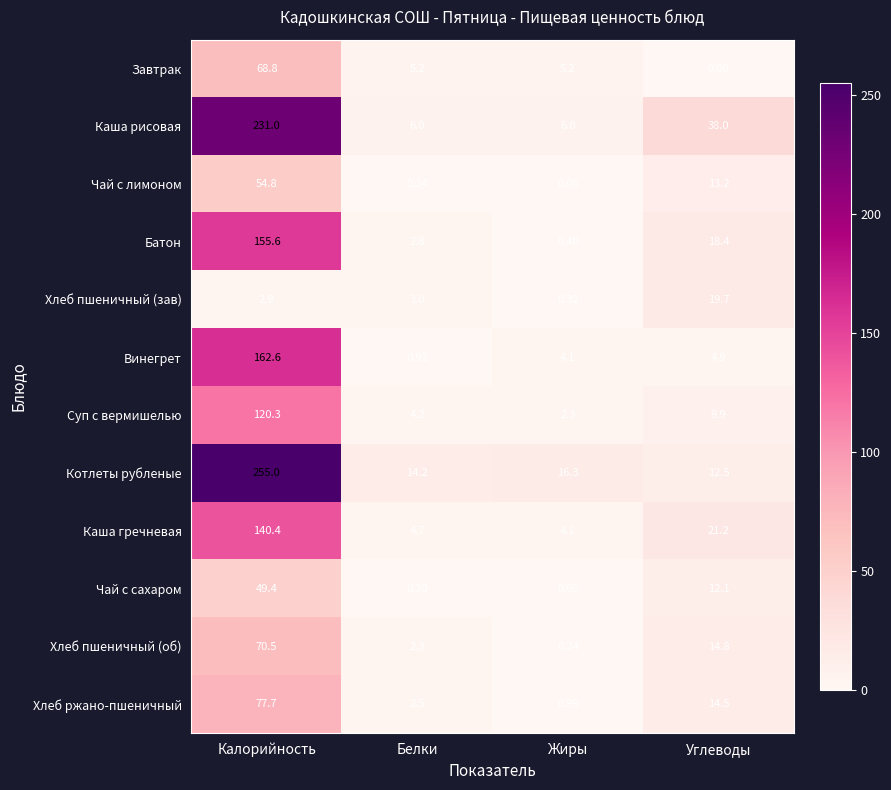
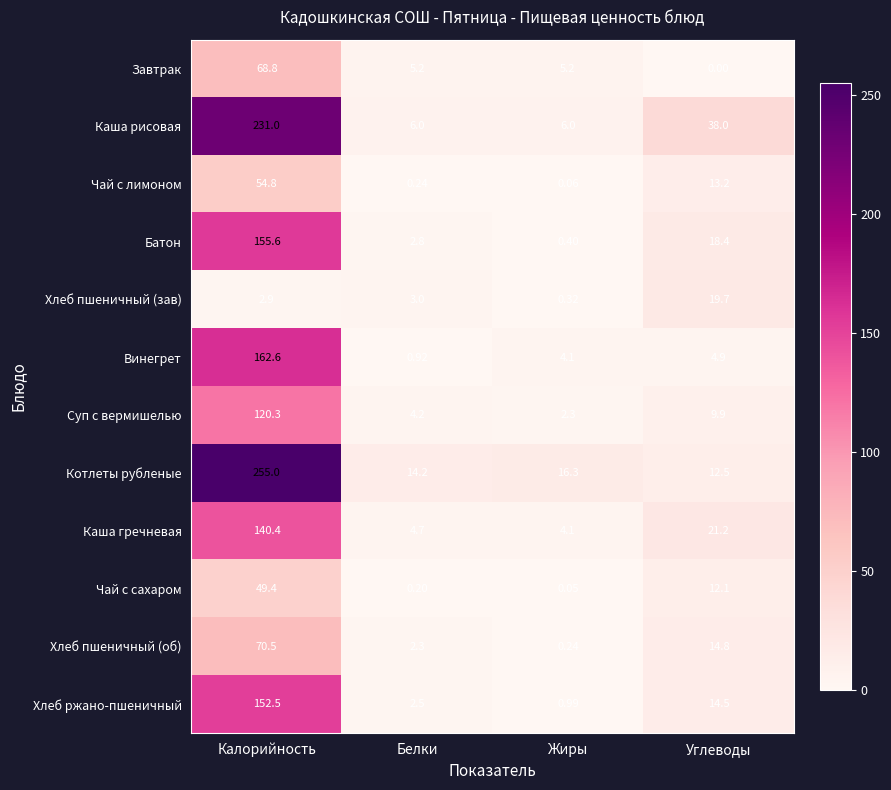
Хлеб ржано-пшеничный, Калорийность: 77.7 -> 152.5
